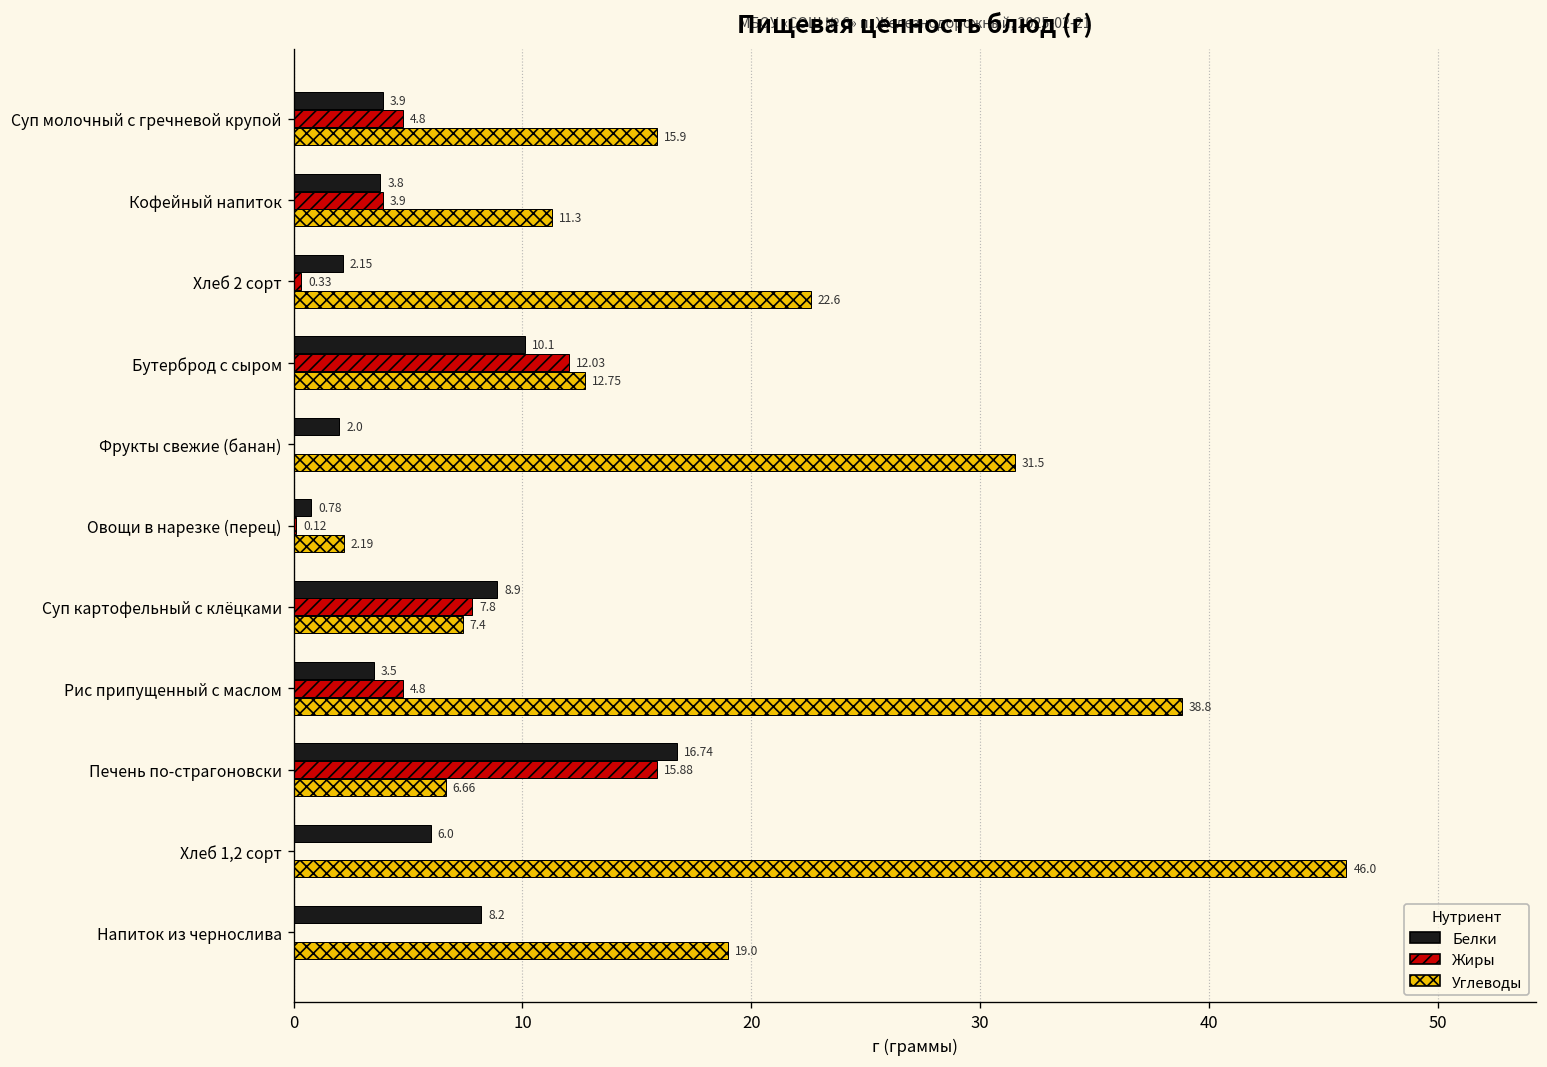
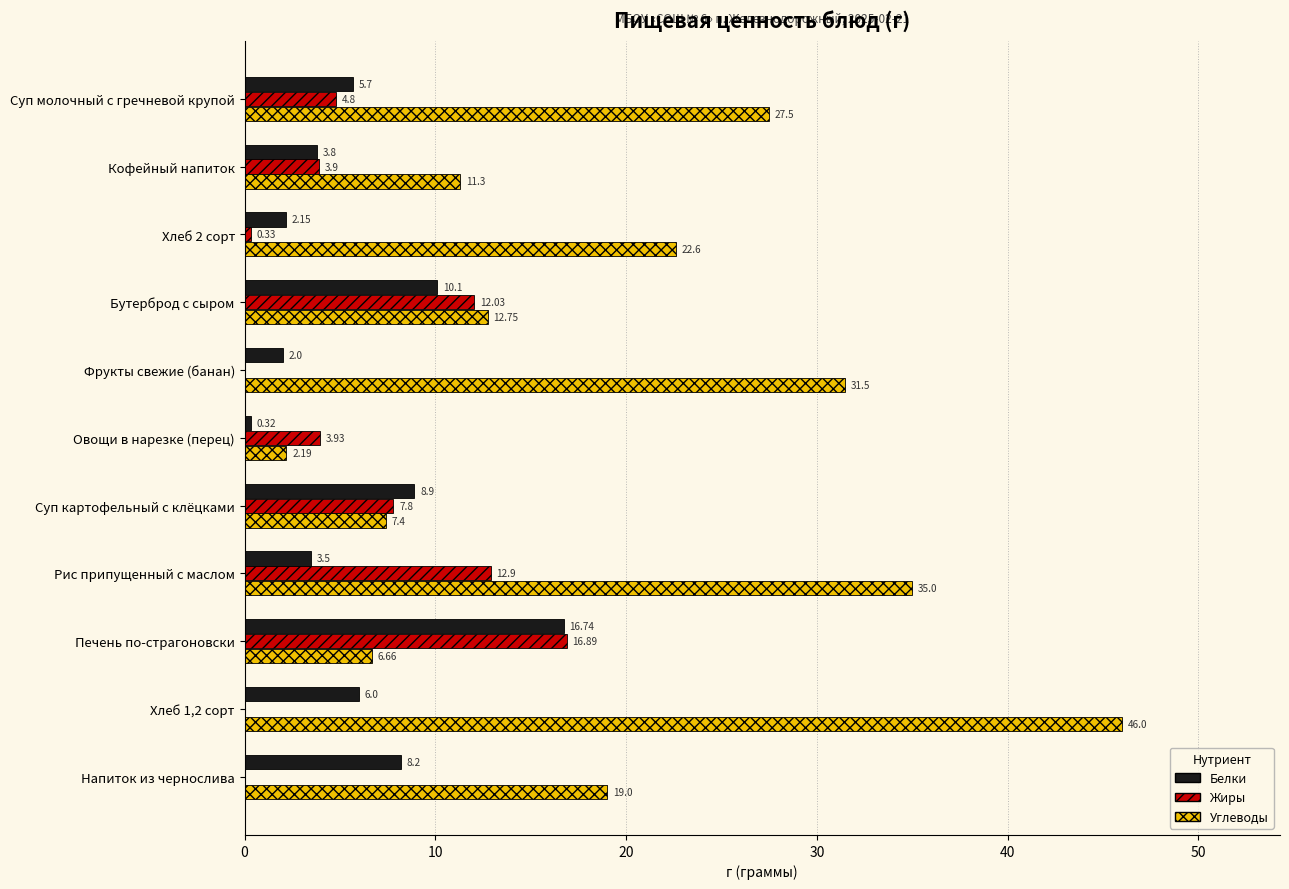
Белки, Суп молочный с гречневой крупой: 3.9 -> 5.7
Углеводы, Суп молочный с гречневой крупой: 15.9 -> 27.5
Белки, Овощи в нарезке (перец): 0.78 -> 0.32
Жиры, Овощи в нарезке (перец): 0.12 -> 3.93
Жиры, Рис припущенный с маслом: 4.8 -> 12.9
Углеводы, Рис припущенный с маслом: 38.8 -> 35.0
Жиры, Печень по-страгоновски: 15.88 -> 16.89
